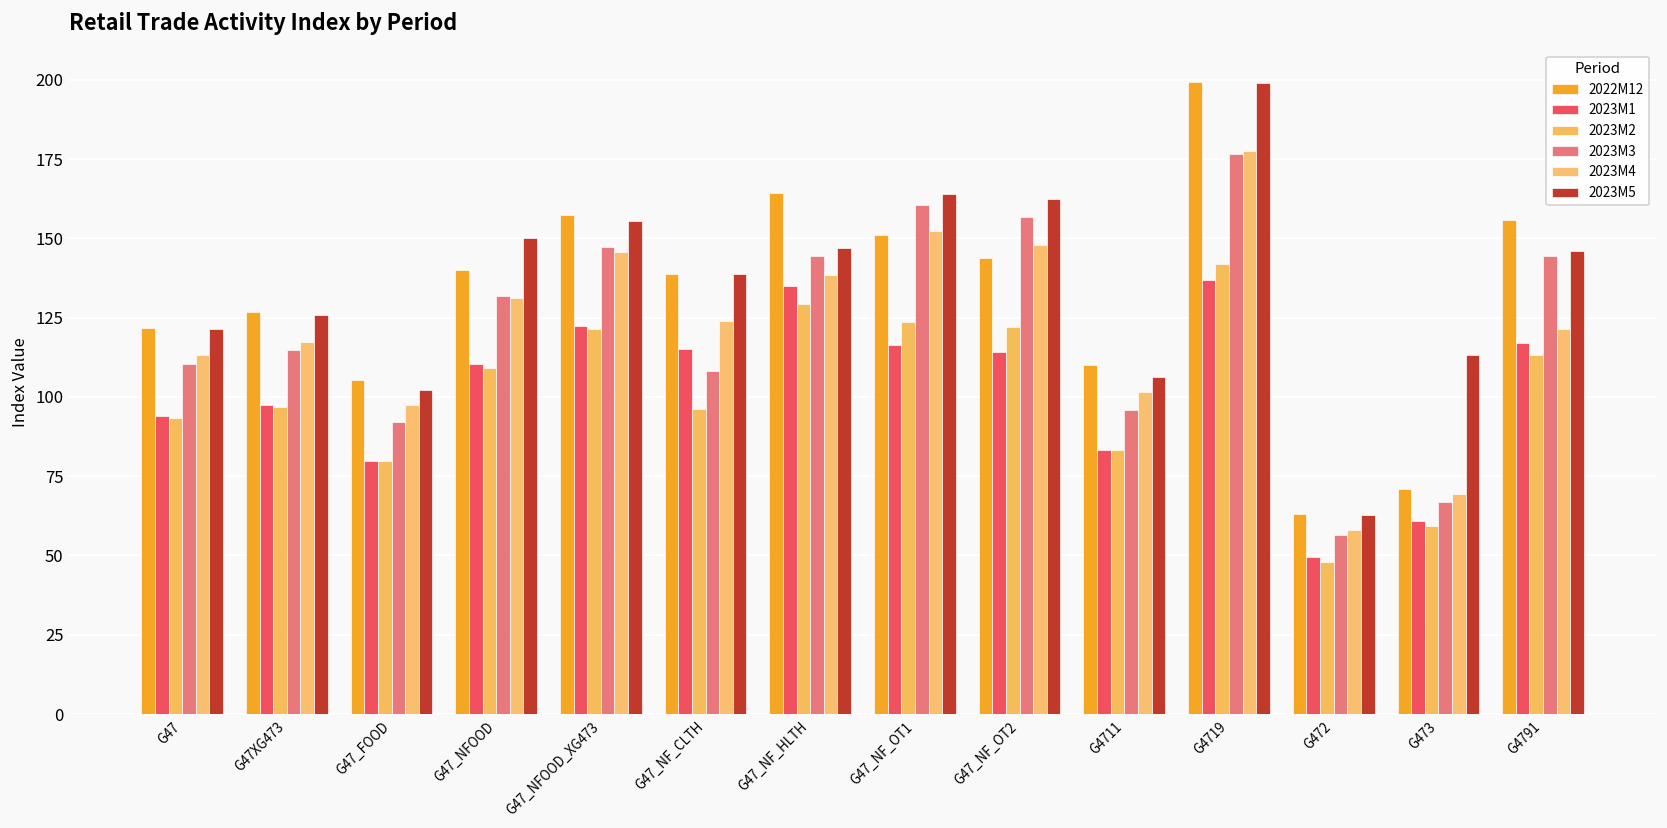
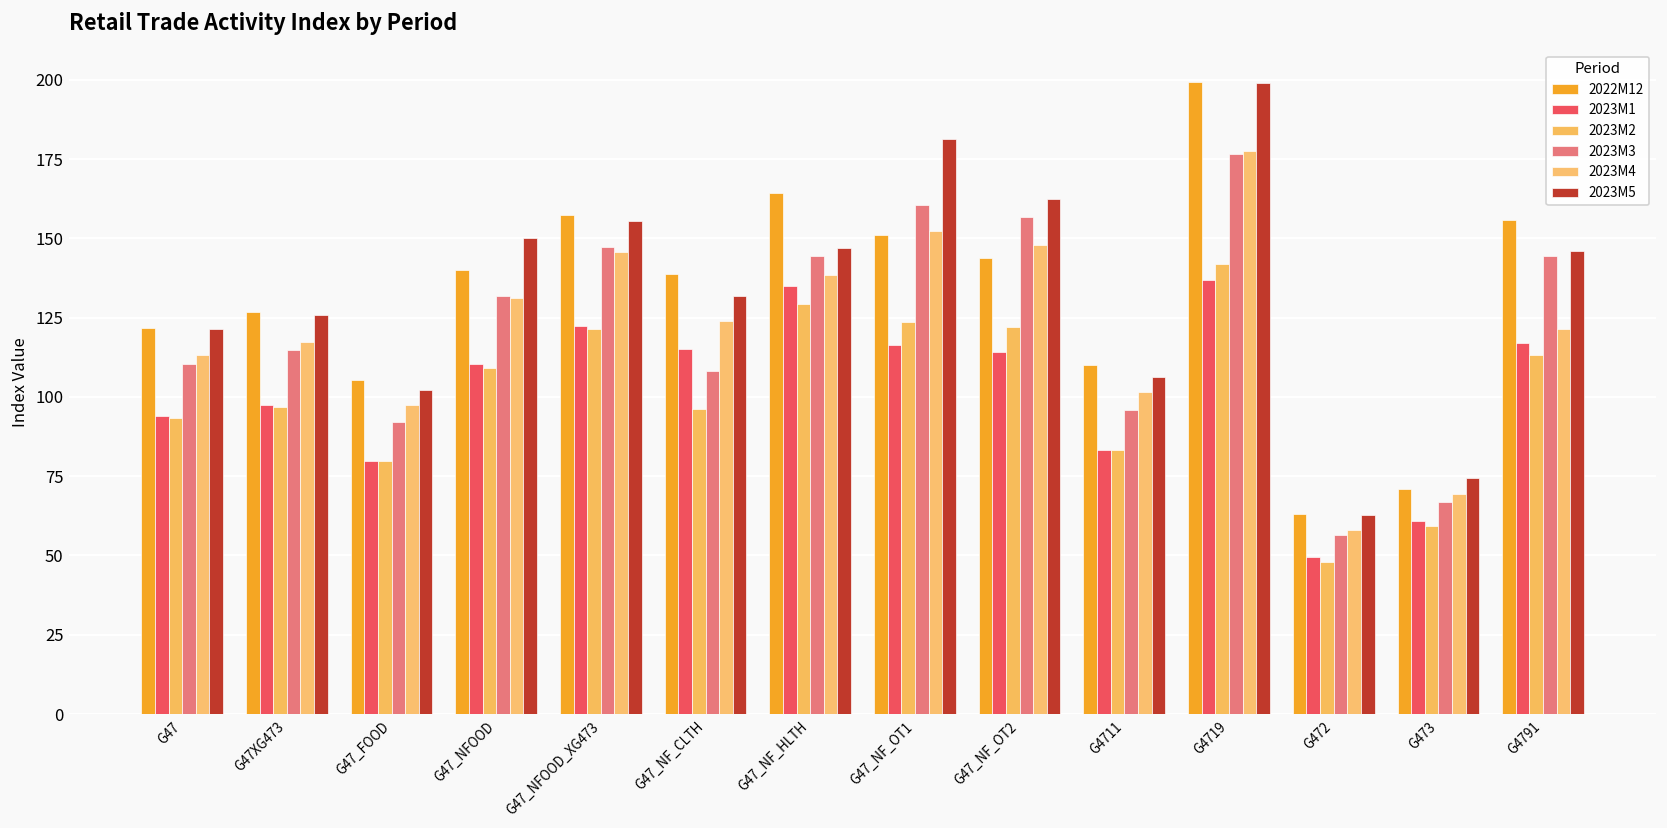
2023M5, G47_NF_CLTH: 139 -> 132
2023M5, G47_NF_OT1: 164 -> 181
2023M5, G473: 113 -> 75
